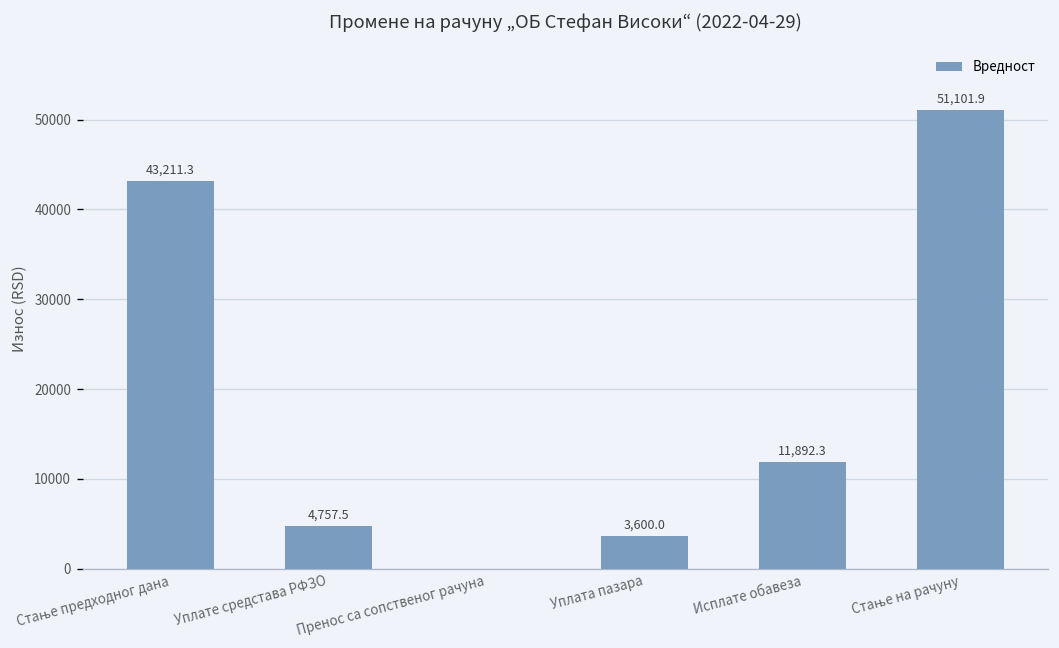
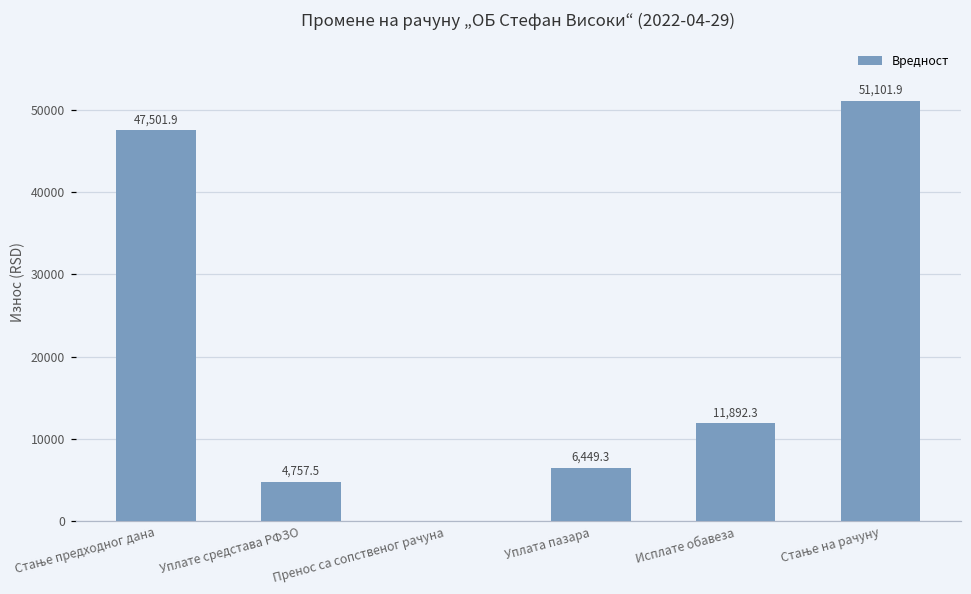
Стање предходног дана: 43,211.3 -> 47,501.9
Уплата пазара: 3,600.0 -> 6,449.3
